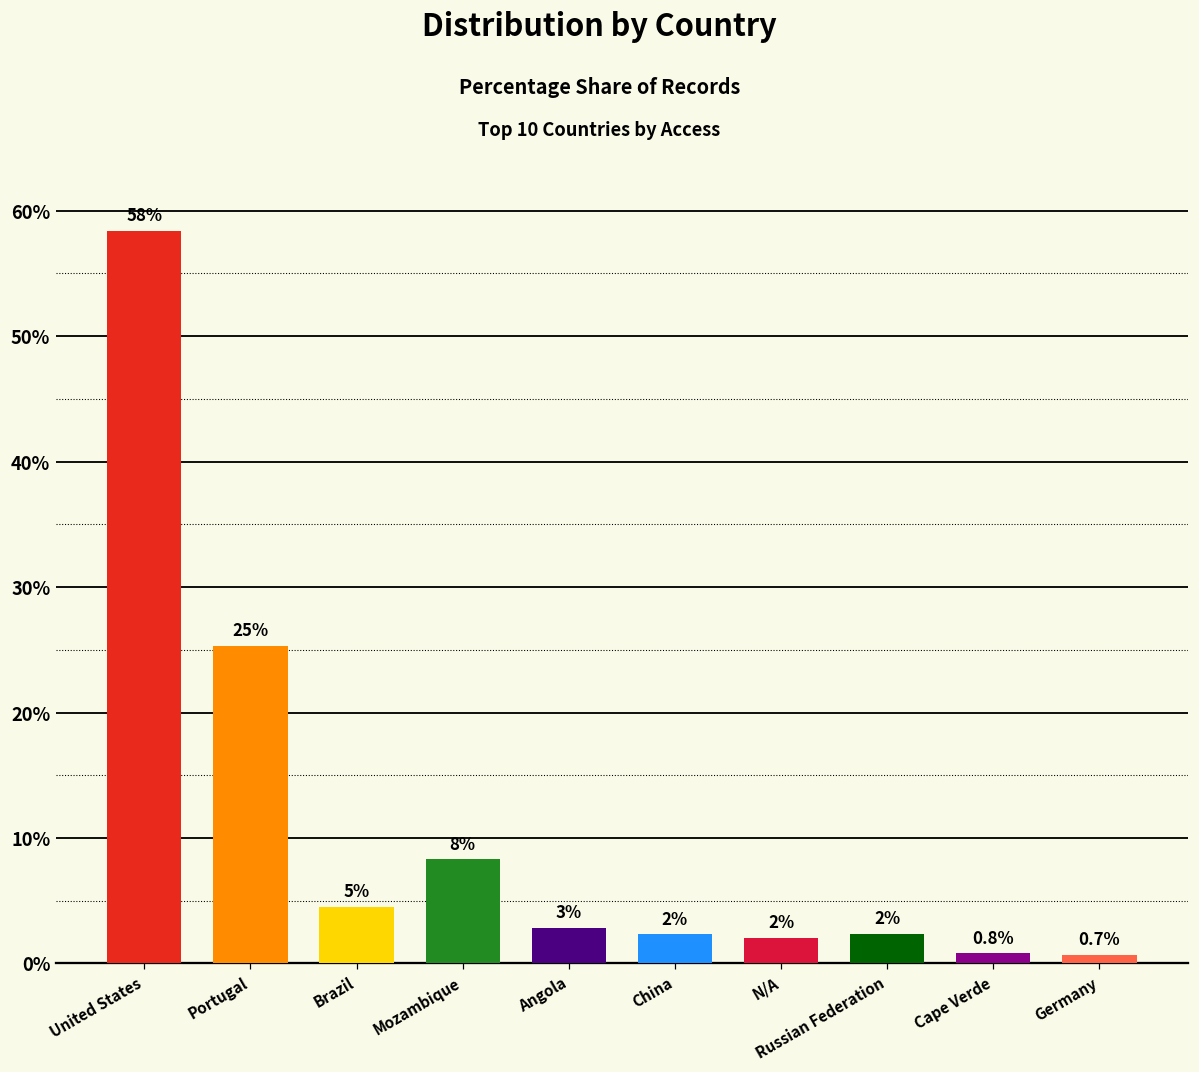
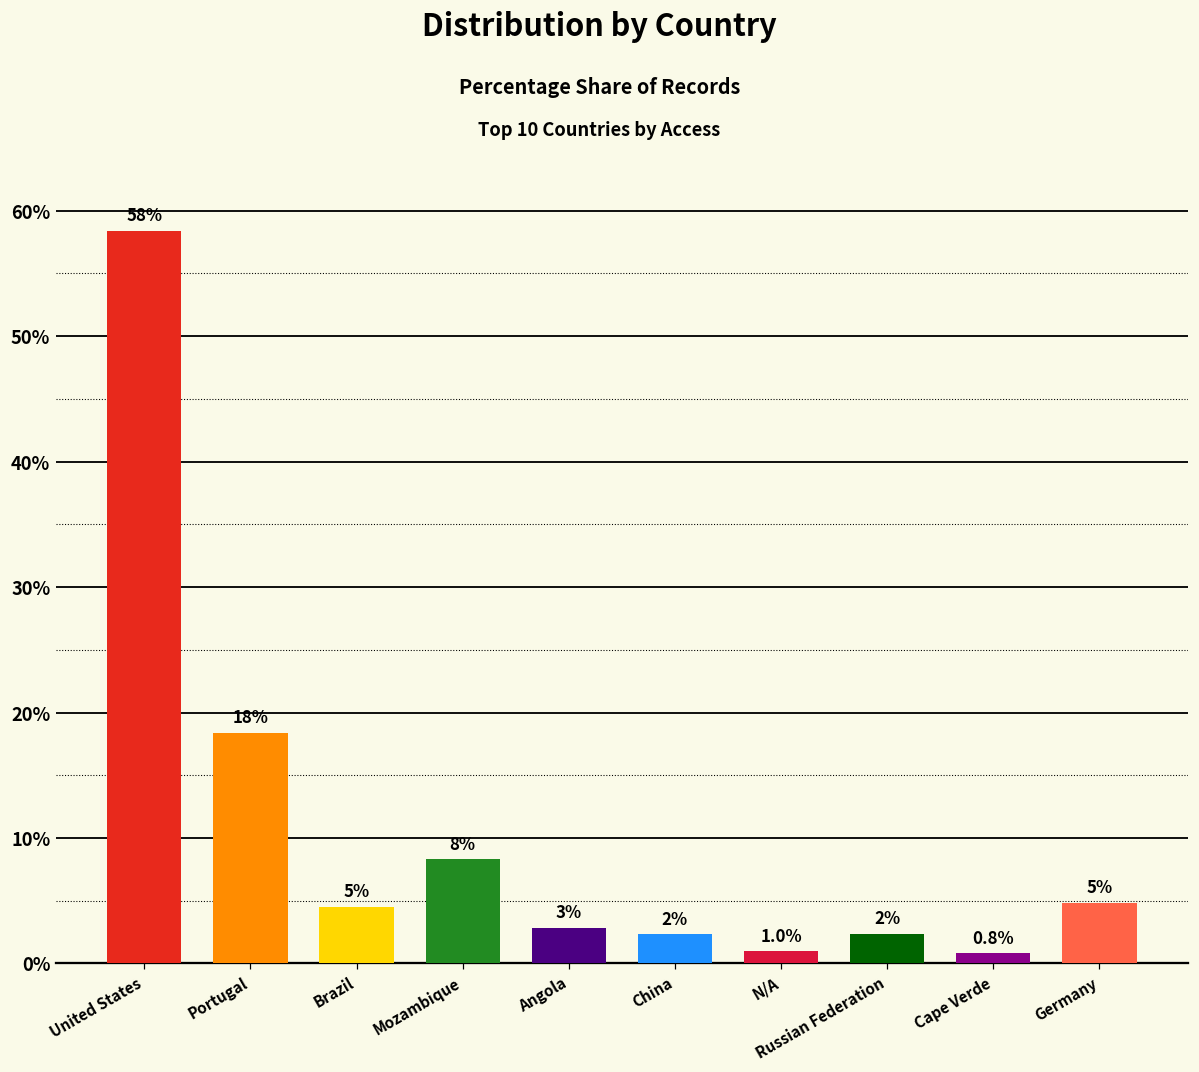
Portugal: 25% -> 18%
N/A: 2% -> 1.0%
Germany: 0.7% -> 5%
